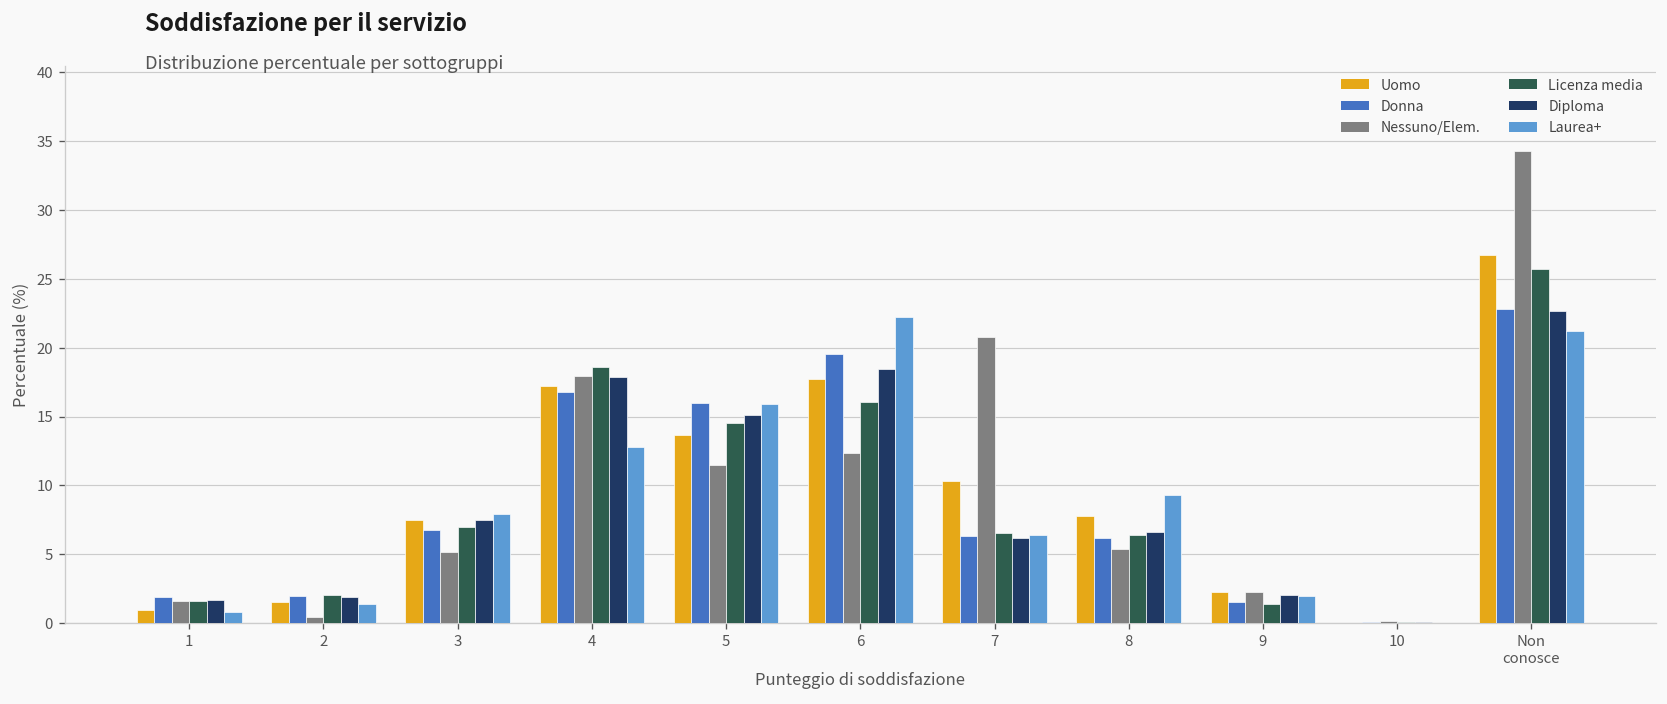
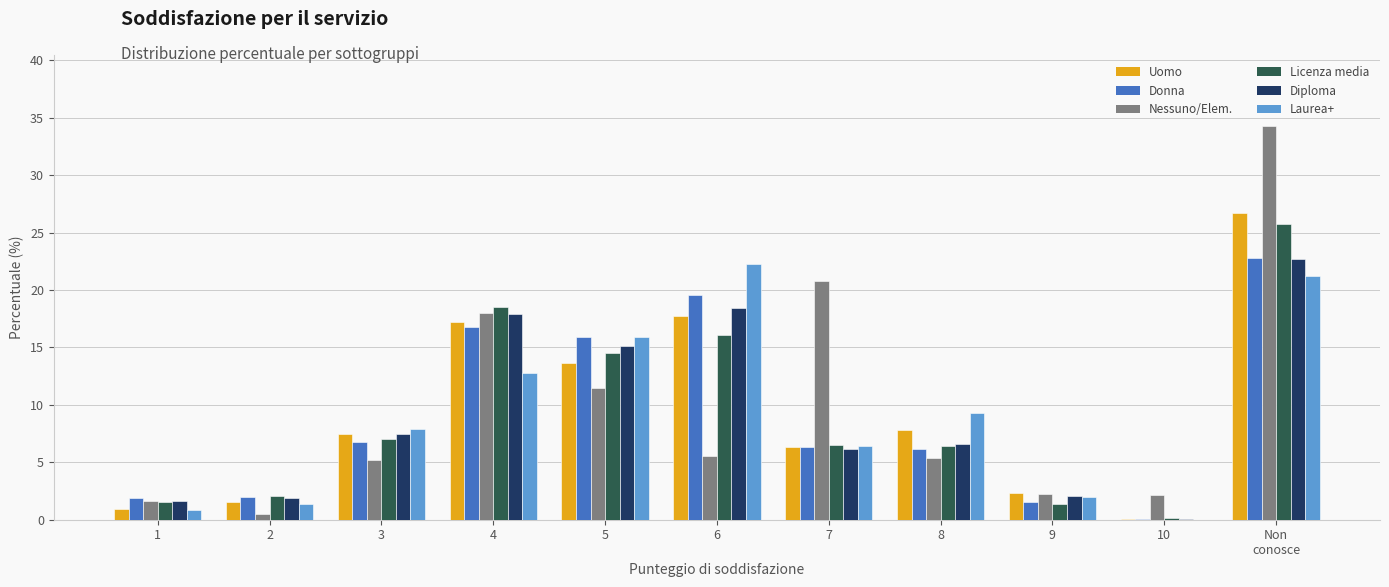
Nessuno/Elem., 6: 12.3 -> 5.5
Uomo, 7: 10.3 -> 6.3
Nessuno/Elem., 10: 0.2 -> 2.2
